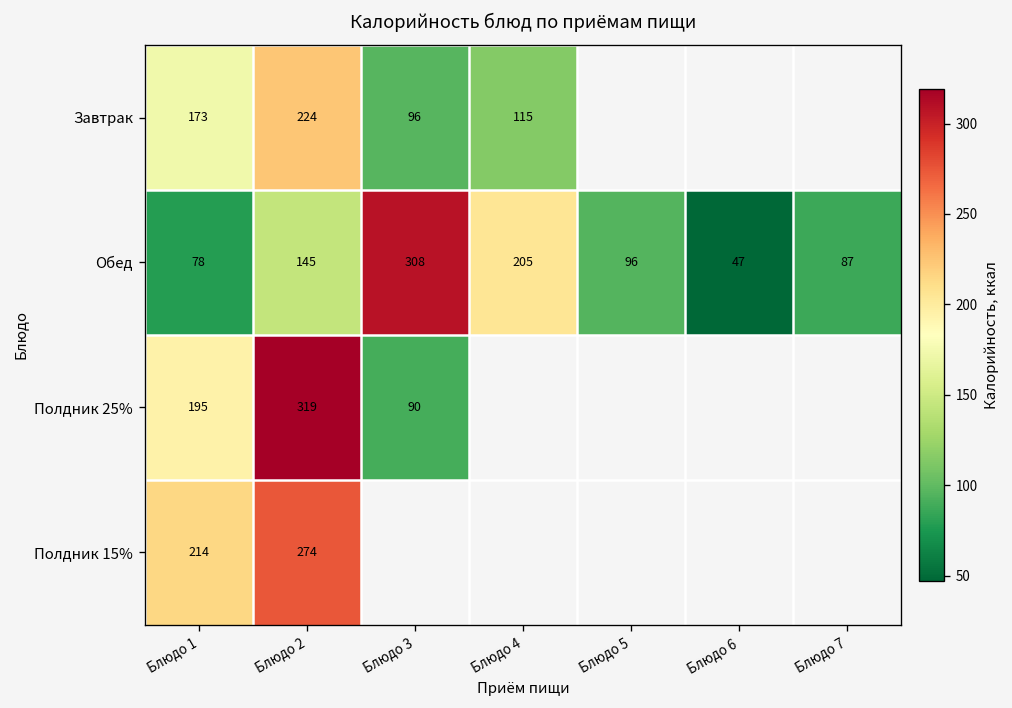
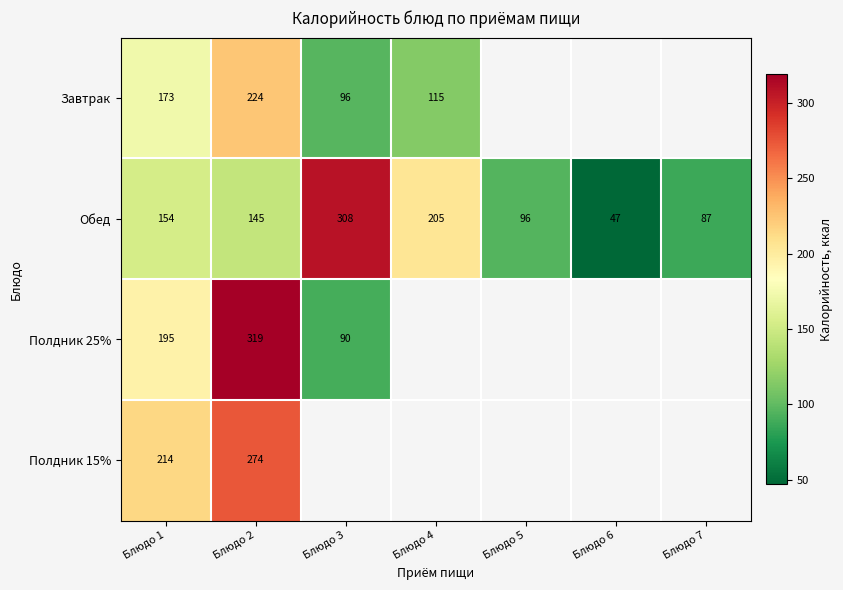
Обед, Блюдо 1: 78 -> 154
